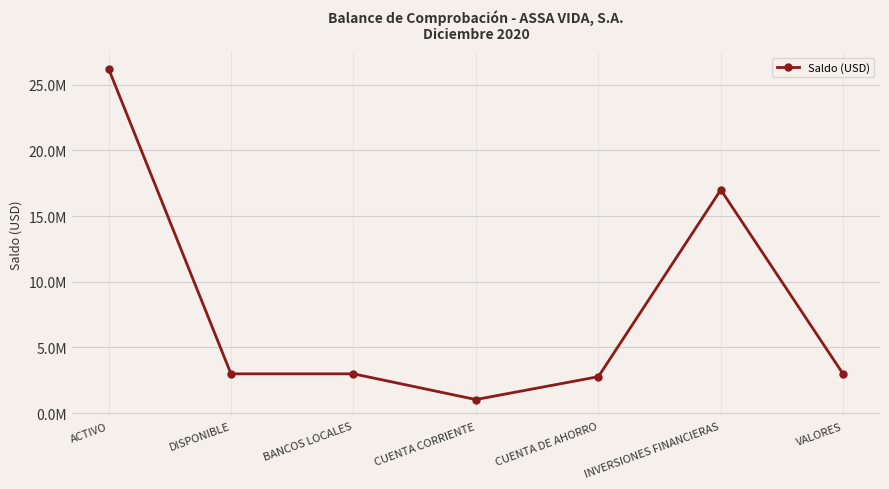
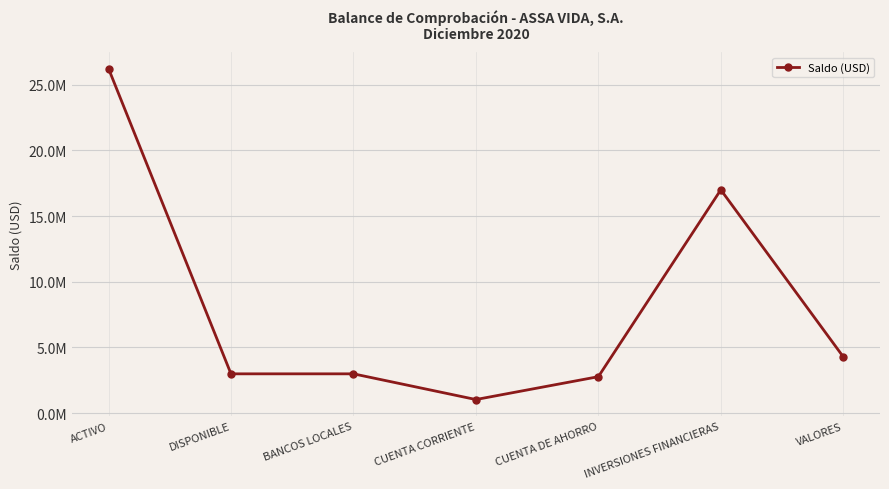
VALORES: 3000000 -> 4300000
